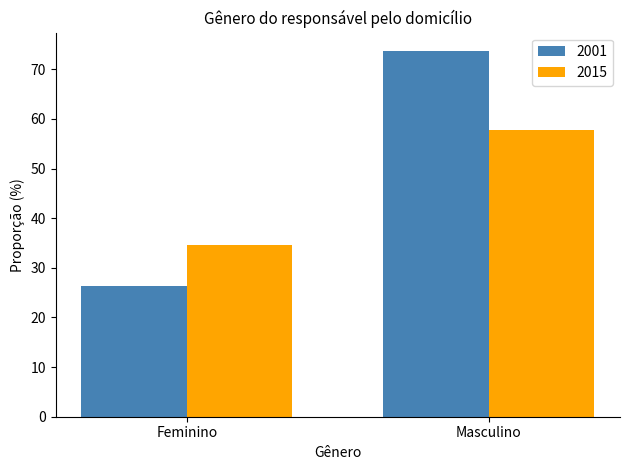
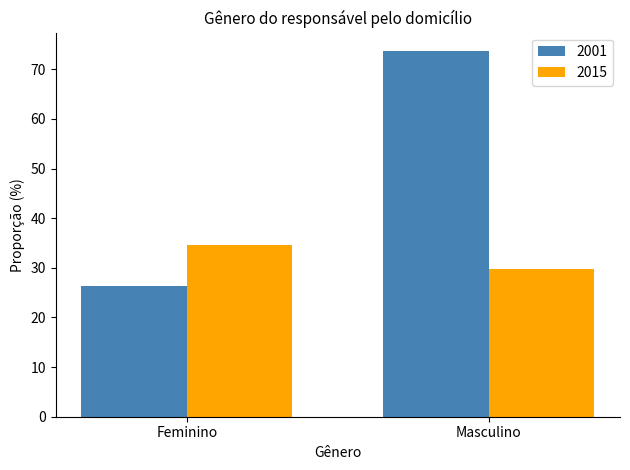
2015, Masculino: 58 -> 30
